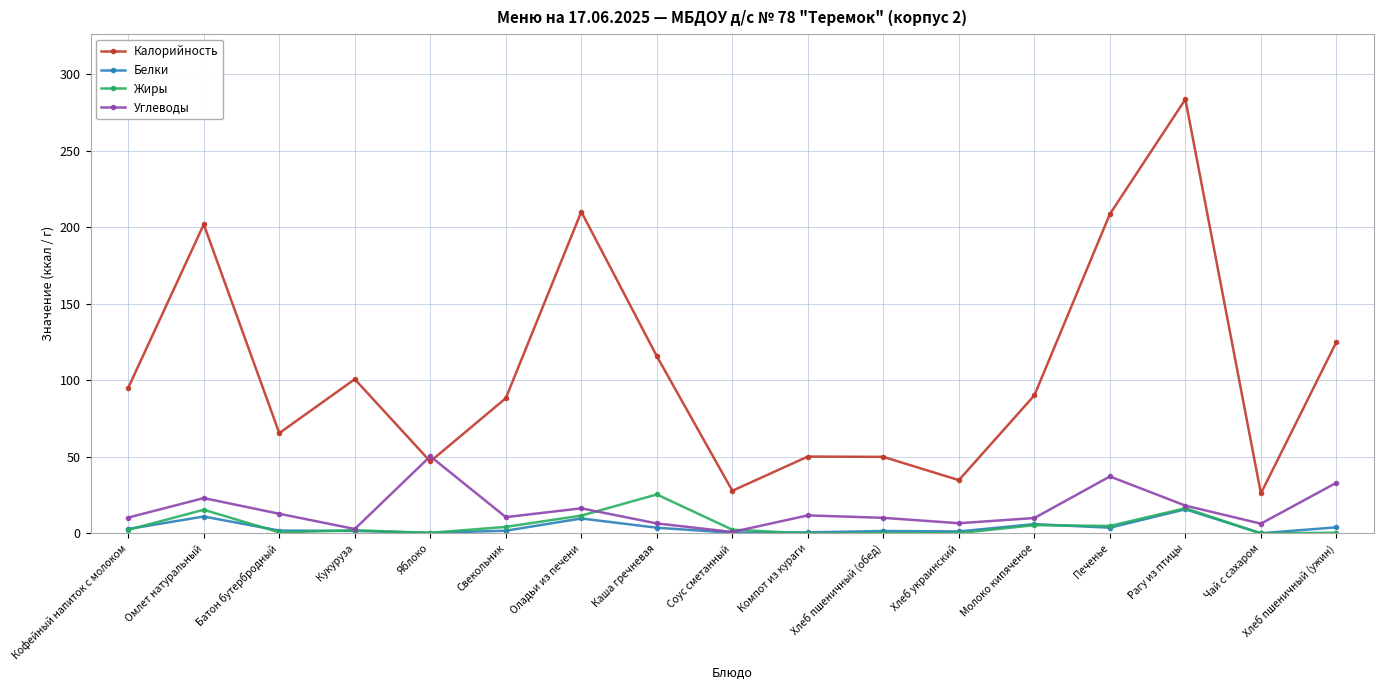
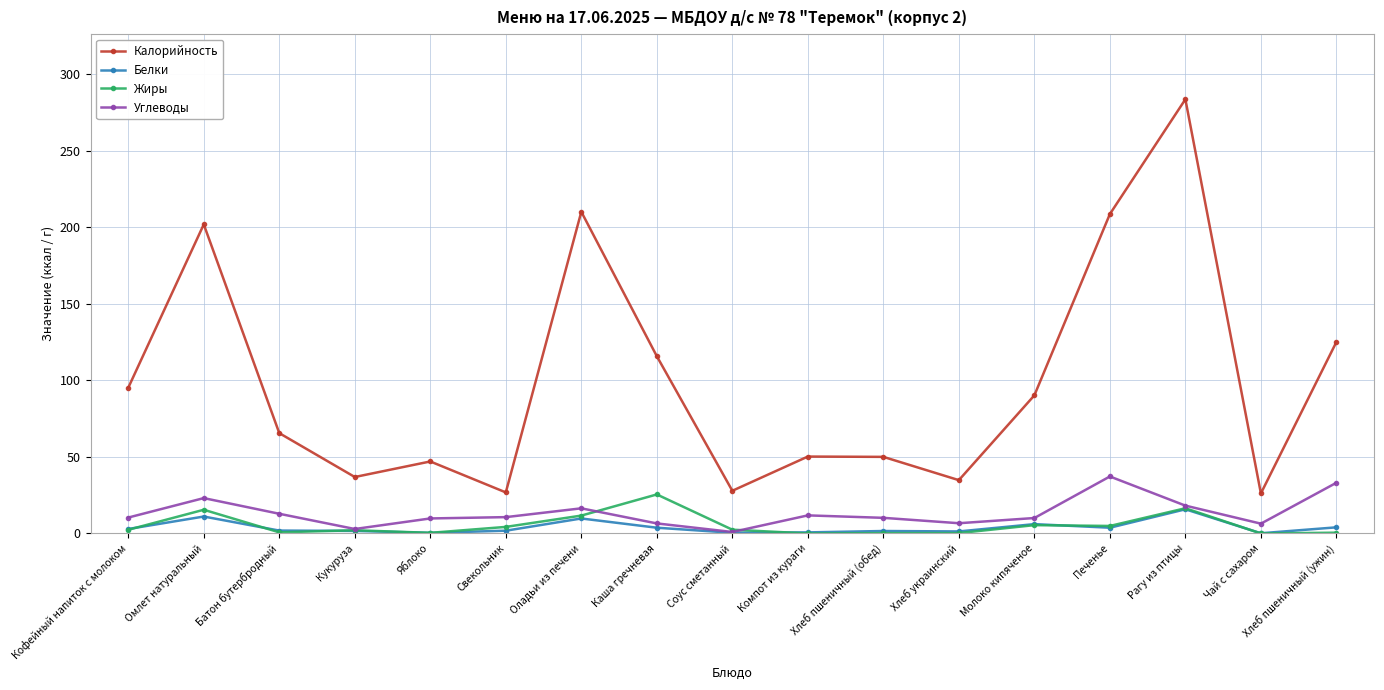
Калорийность, Кукуруза: 101 -> 37
Углеводы, Яблоко: 50 -> 10
Калорийность, Свекольник: 88 -> 27
